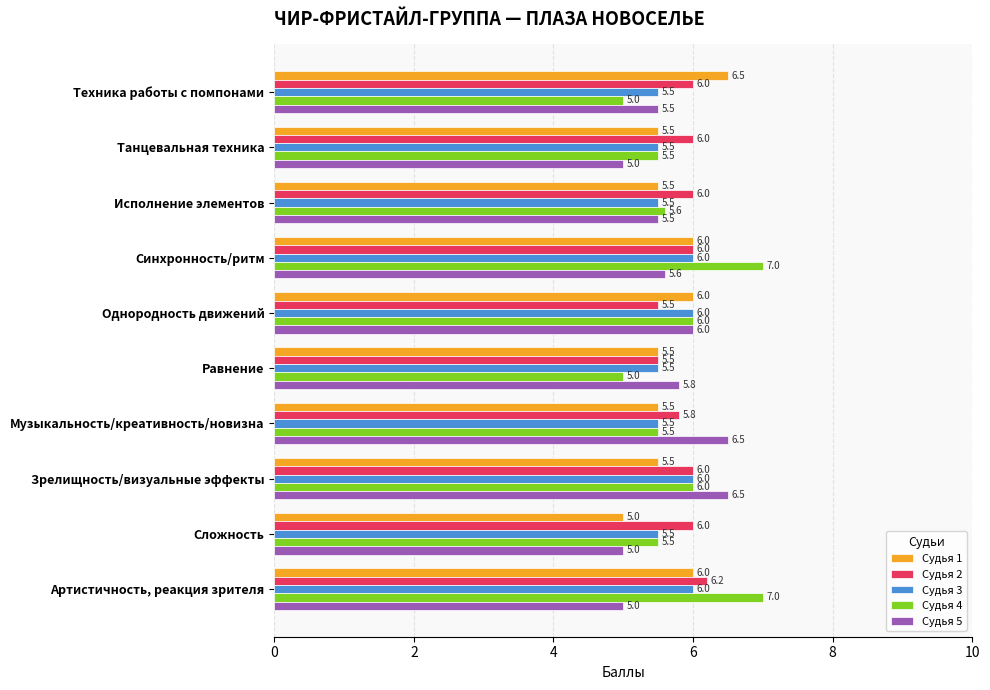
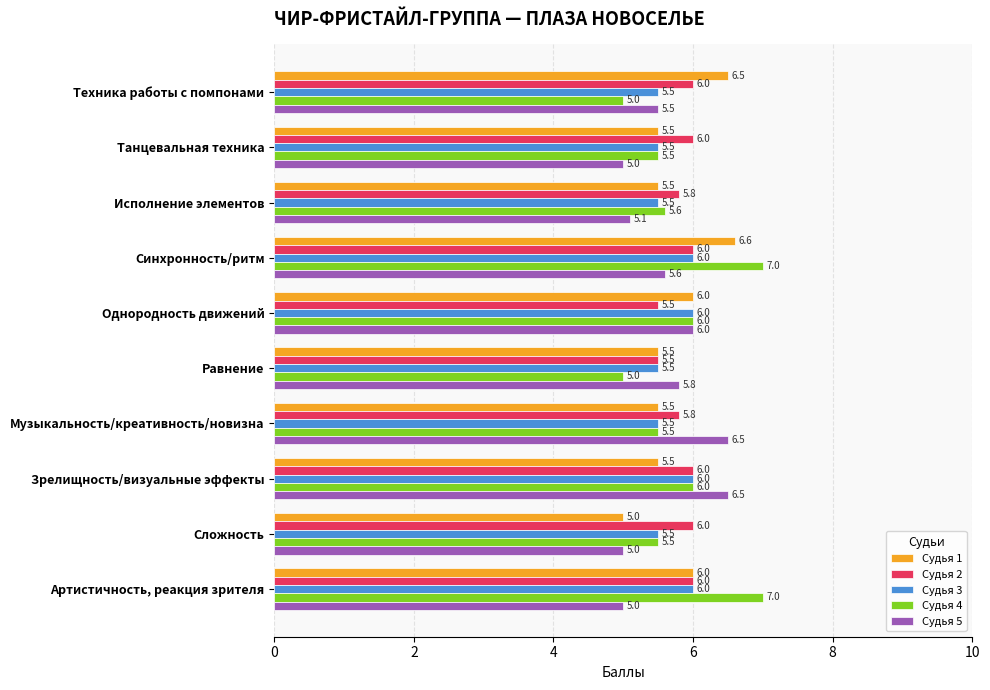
Судья 2, Исполнение элементов: 6.0 -> 5.8
Судья 5, Исполнение элементов: 5.5 -> 5.1
Судья 1, Синхронность/ритм: 6.0 -> 6.6
Судья 2, Артистичность, реакция зрителя: 6.2 -> 6.0
